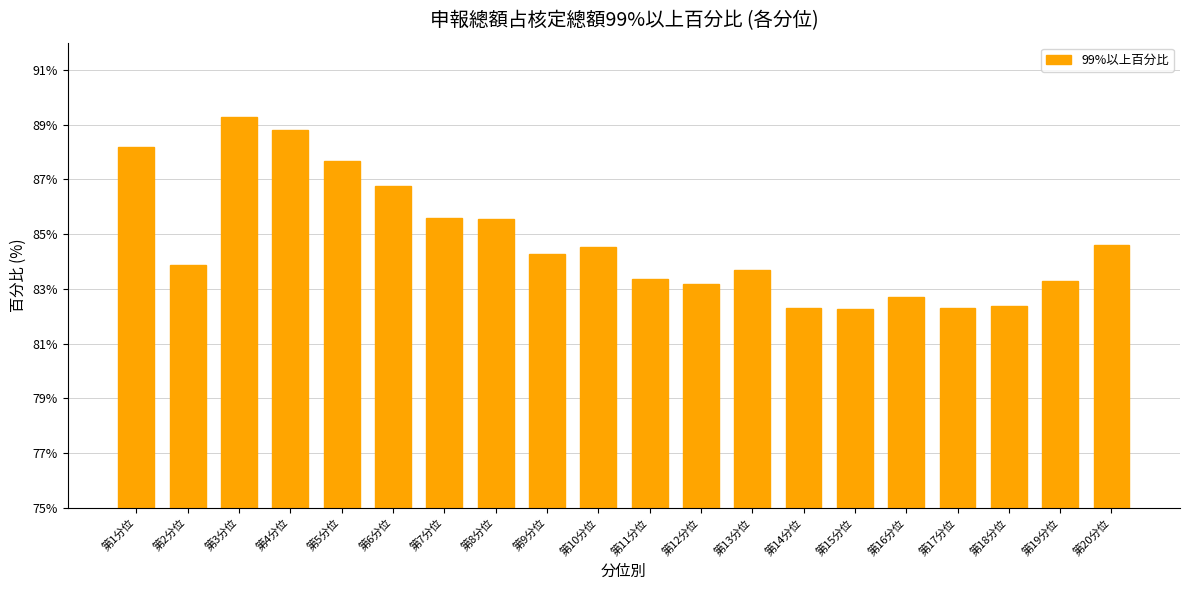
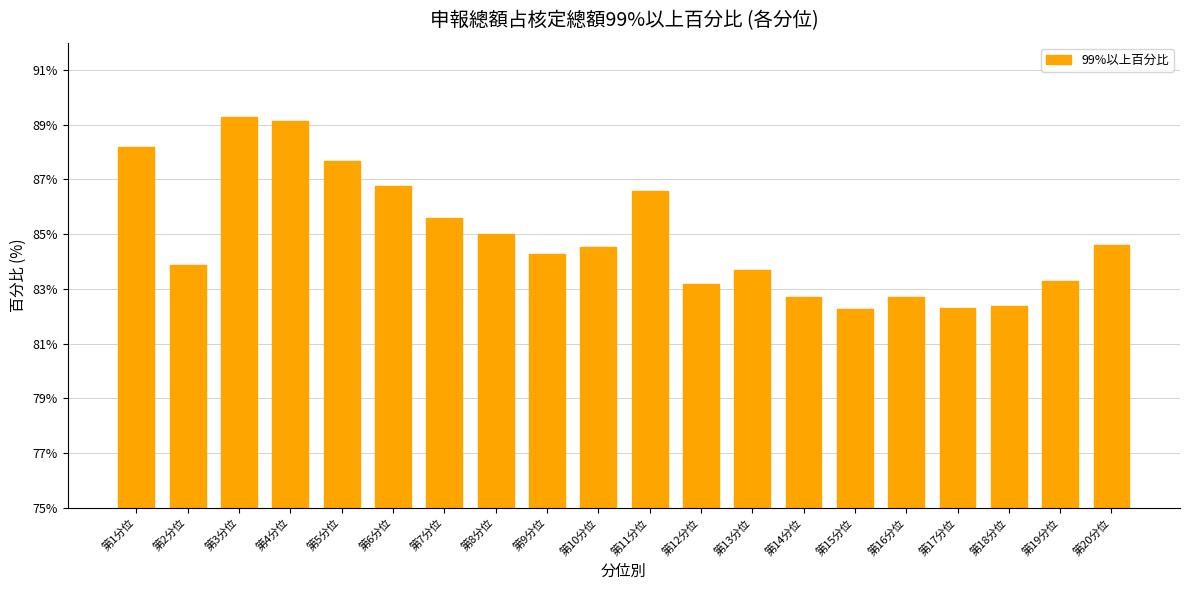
第4分位: 88.8% -> 89.1%
第8分位: 85.6% -> 85.0%
第11分位: 83.4% -> 86.6%
第14分位: 82.3% -> 82.7%
